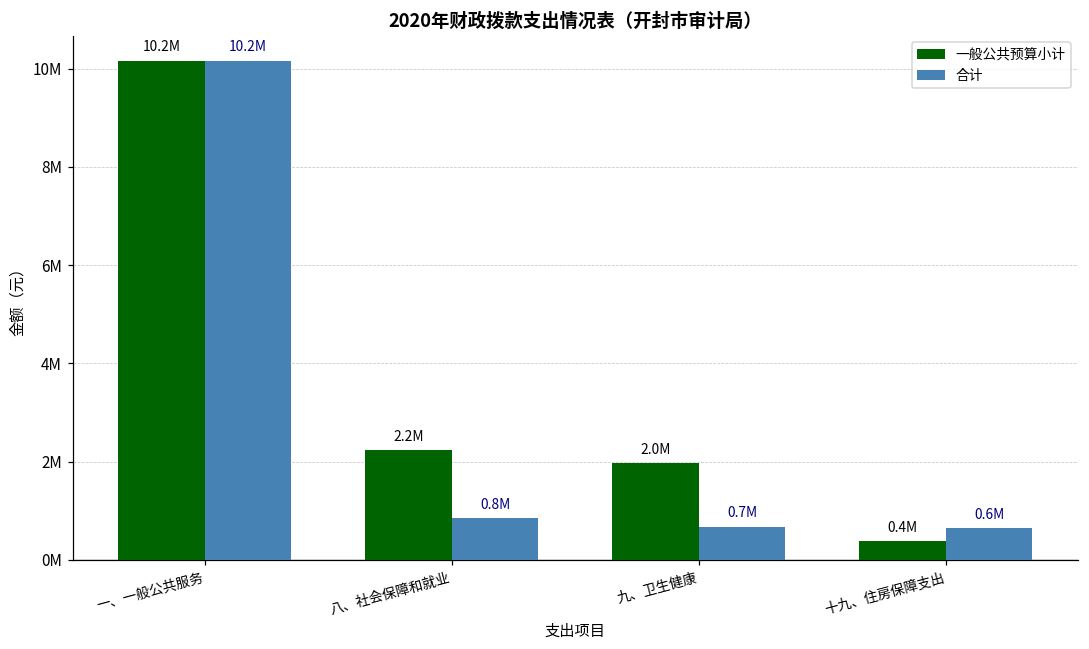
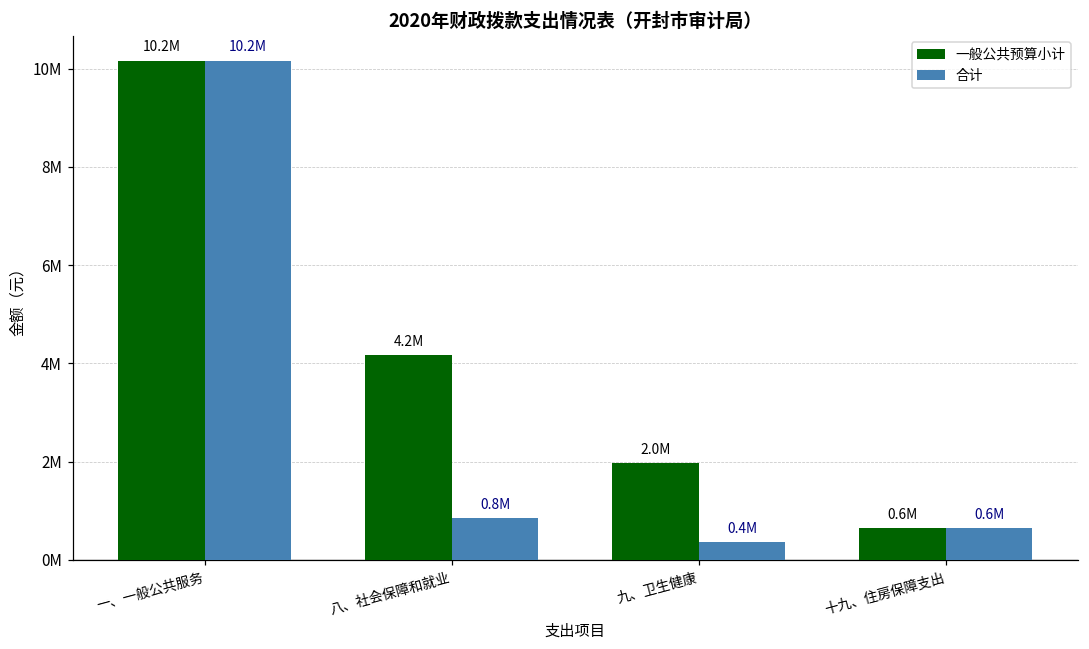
一般公共预算小计, 八、社会保障和就业: 2.2M -> 4.2M
合计, 九、卫生健康: 0.7M -> 0.4M
一般公共预算小计, 十九、住房保障支出: 0.4M -> 0.6M
